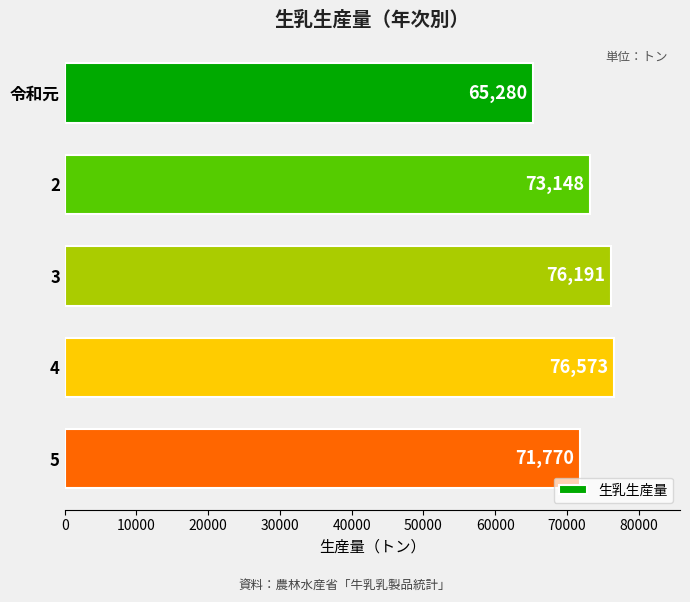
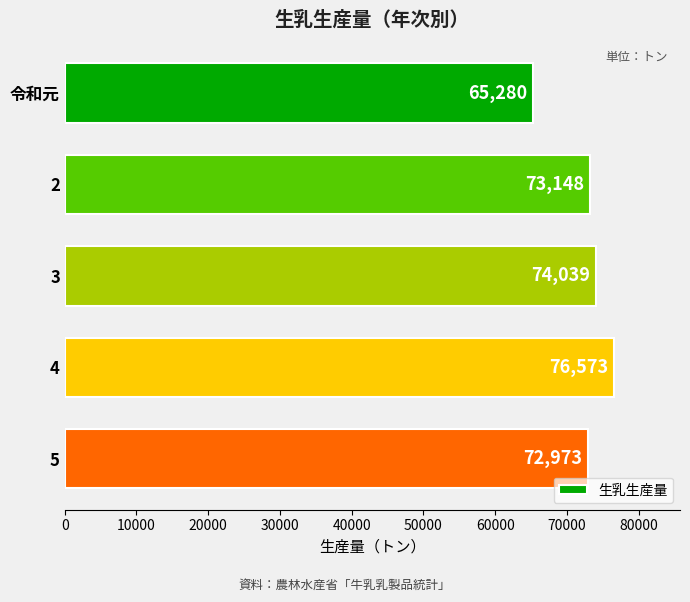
3: 76,191 -> 74,039
5: 71,770 -> 72,973
